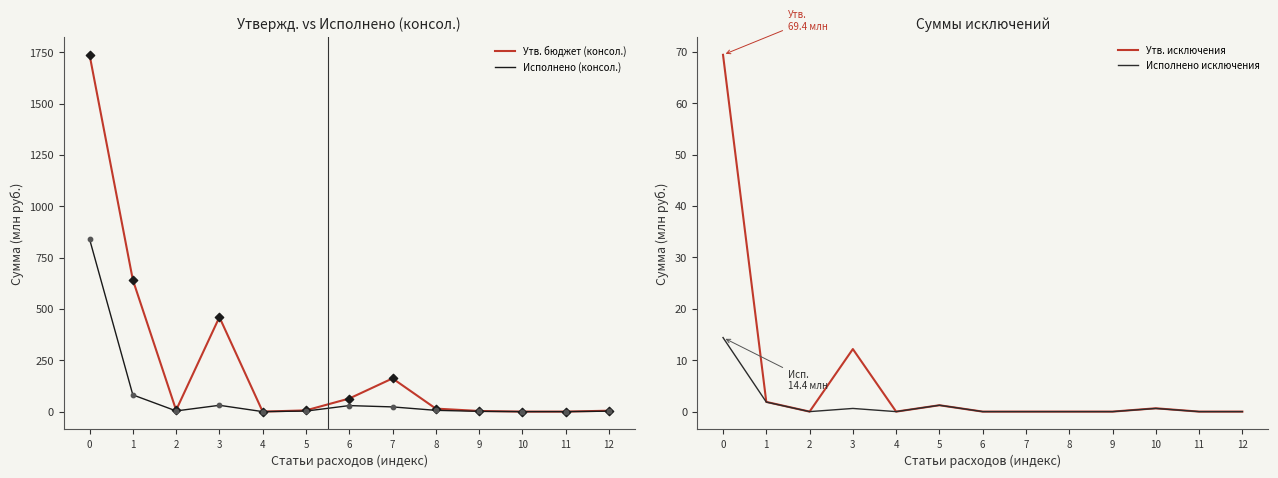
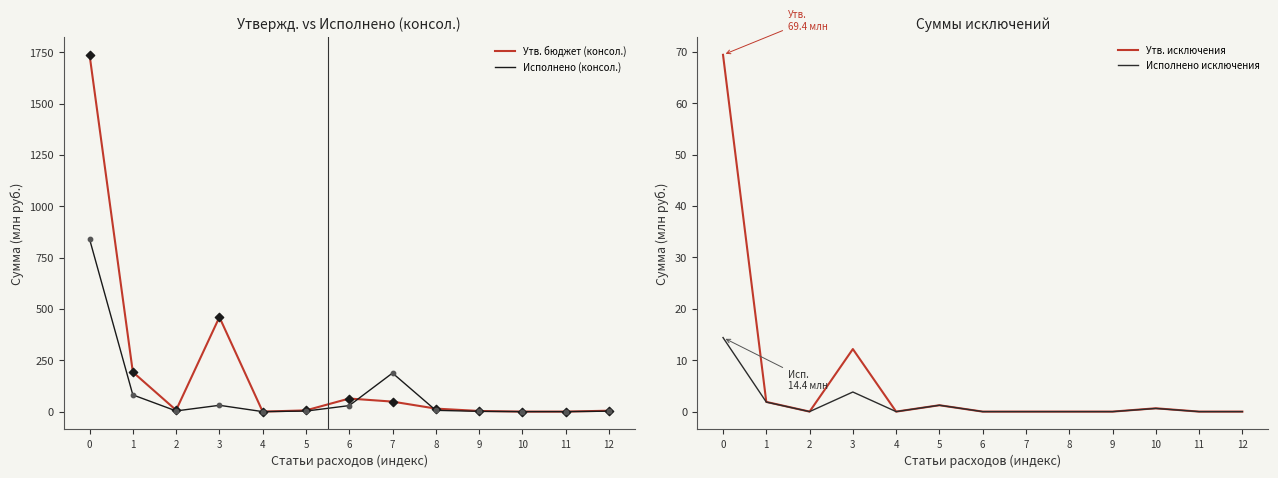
Утвержд. vs Исполнено (консол.), Утв. бюджет (консол.), 1: 640 -> 190
Утвержд. vs Исполнено (консол.), Утв. бюджет (консол.), 7: 160 -> 50
Утвержд. vs Исполнено (консол.), Исполнено (консол.), 7: 20 -> 190
Суммы исключений, Исполнено исключения, 3: 1 -> 4
